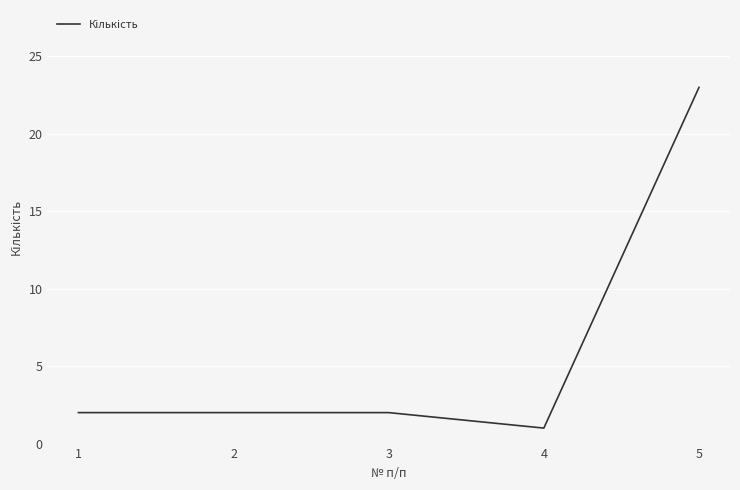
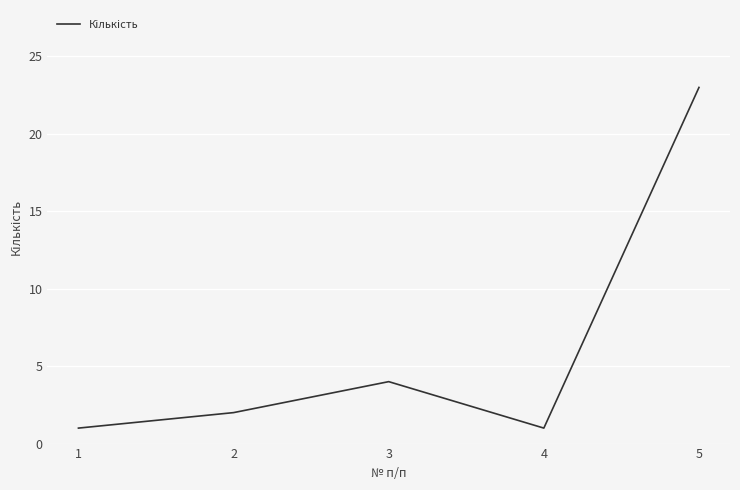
1: 2 -> 1
3: 2 -> 4
